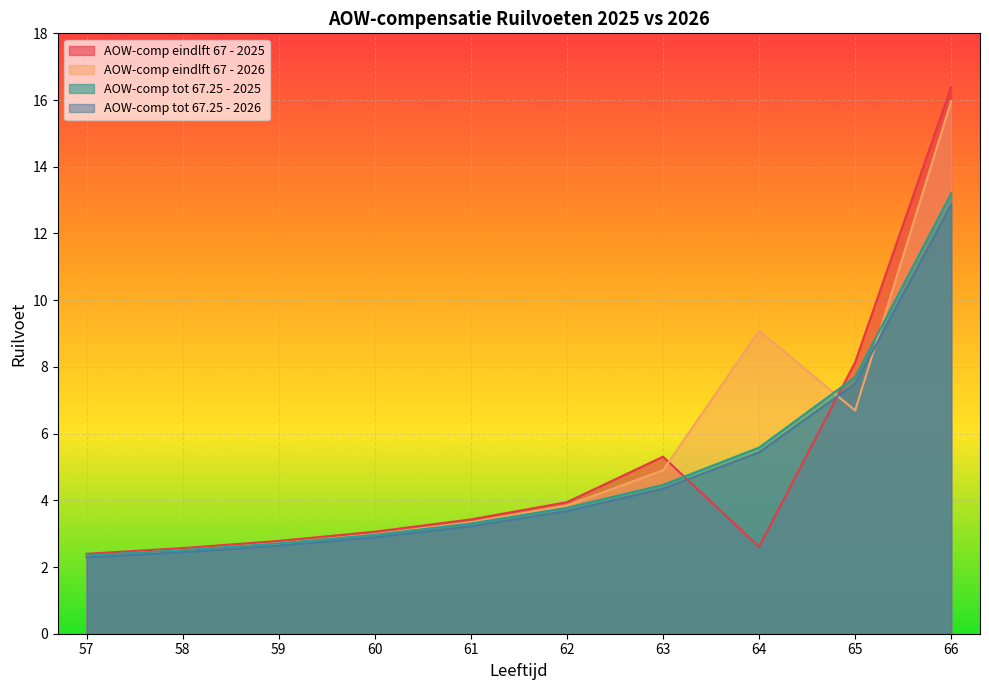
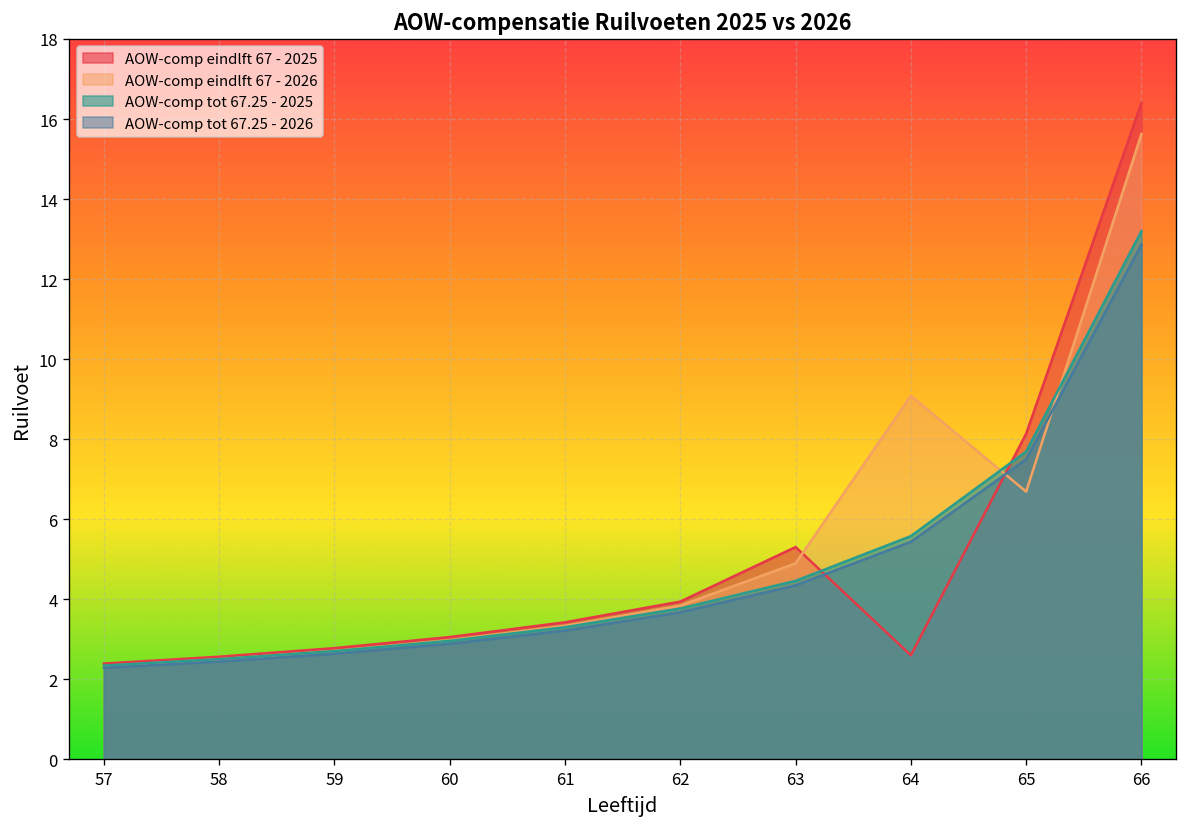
AOW-comp eindlft 67 - 2026, 66: 16.0 -> 15.6
